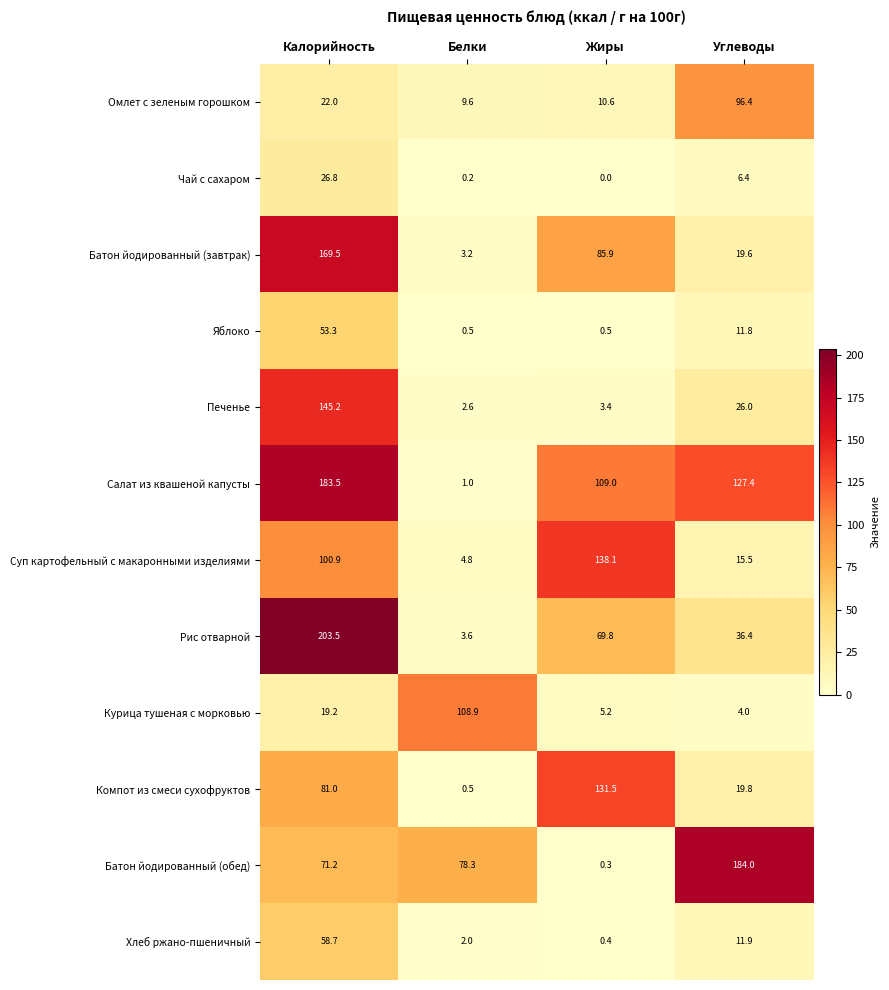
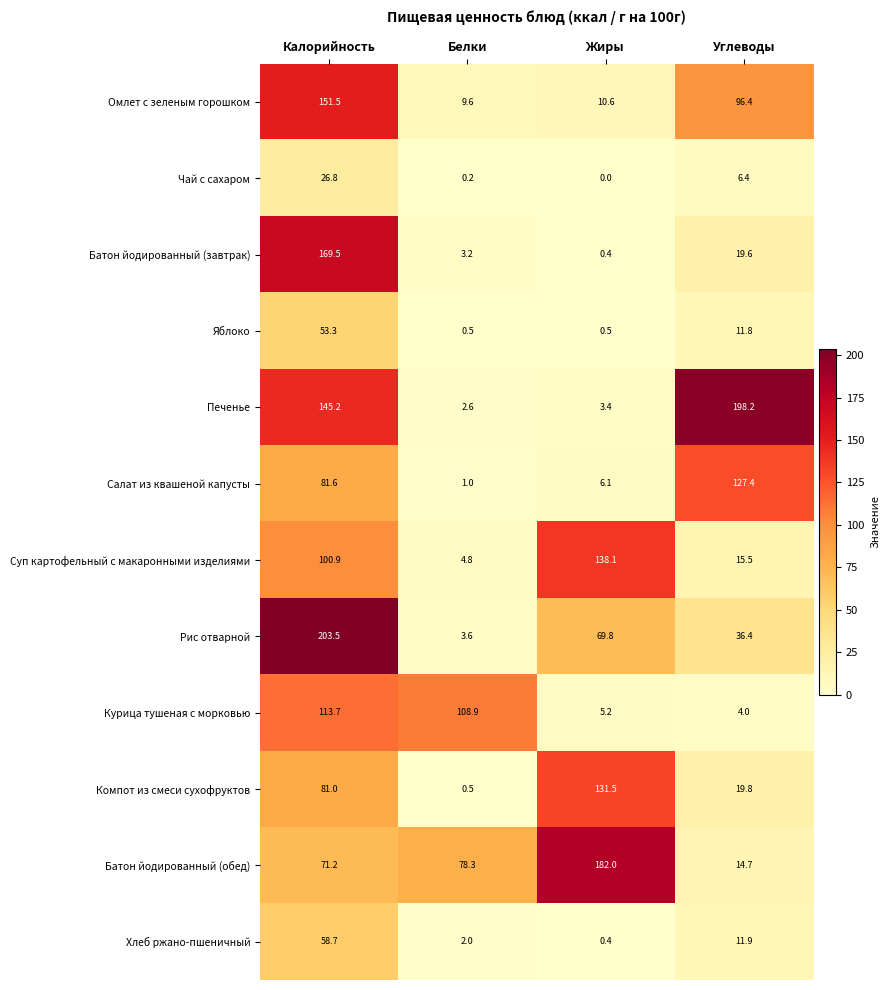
Омлет с зеленым горошком, Калорийность: 22.0 -> 151.5
Батон йодированный (завтрак), Жиры: 85.9 -> 0.4
Печенье, Углеводы: 26.0 -> 198.2
Салат из квашеной капусты, Калорийность: 183.5 -> 81.6
Салат из квашеной капусты, Жиры: 109.0 -> 6.1
Курица тушеная с морковью, Калорийность: 19.2 -> 113.7
Батон йодированный (обед), Жиры: 0.3 -> 182.0
Батон йодированный (обед), Углеводы: 184.0 -> 14.7
